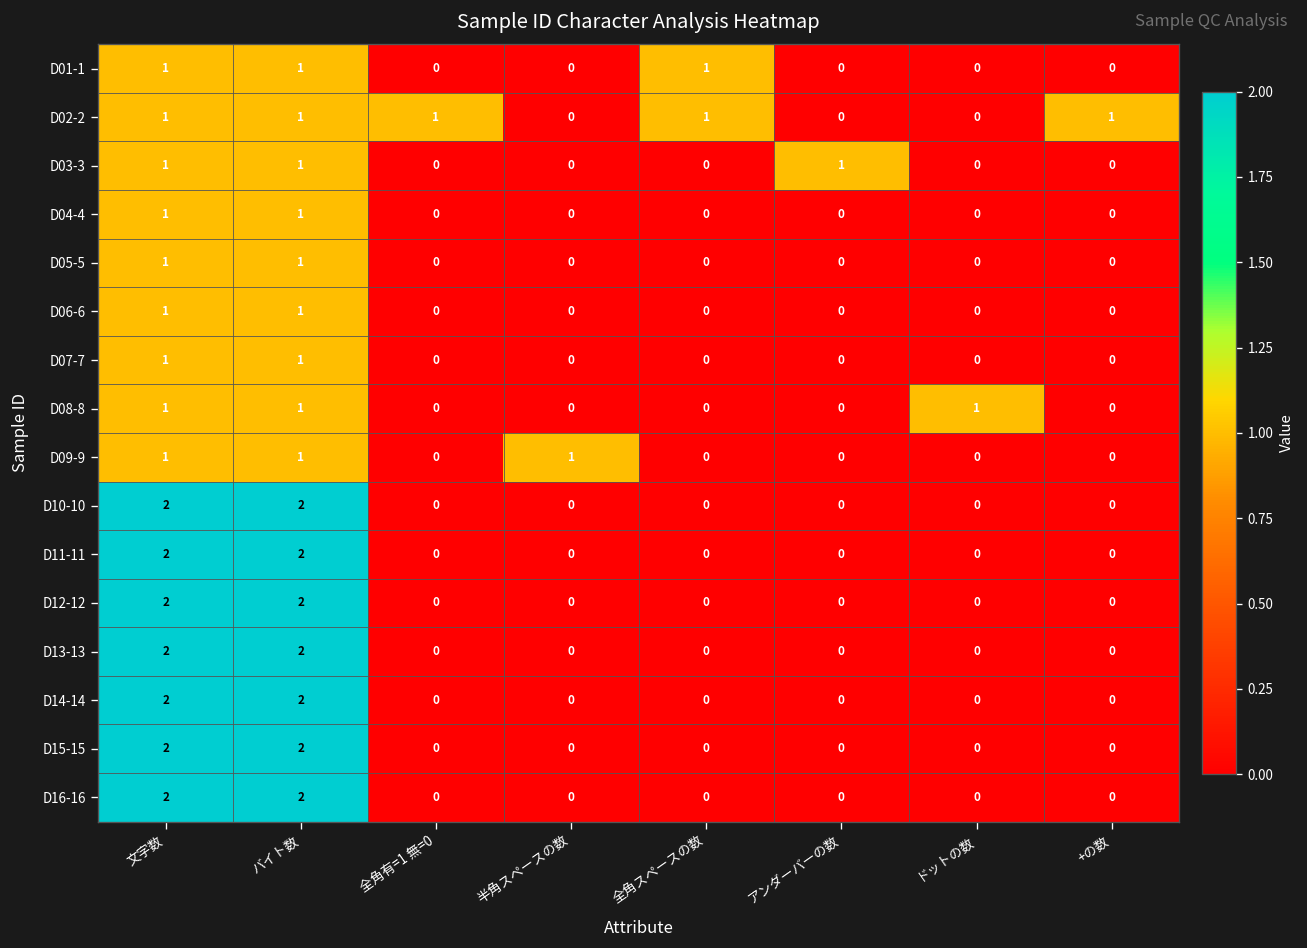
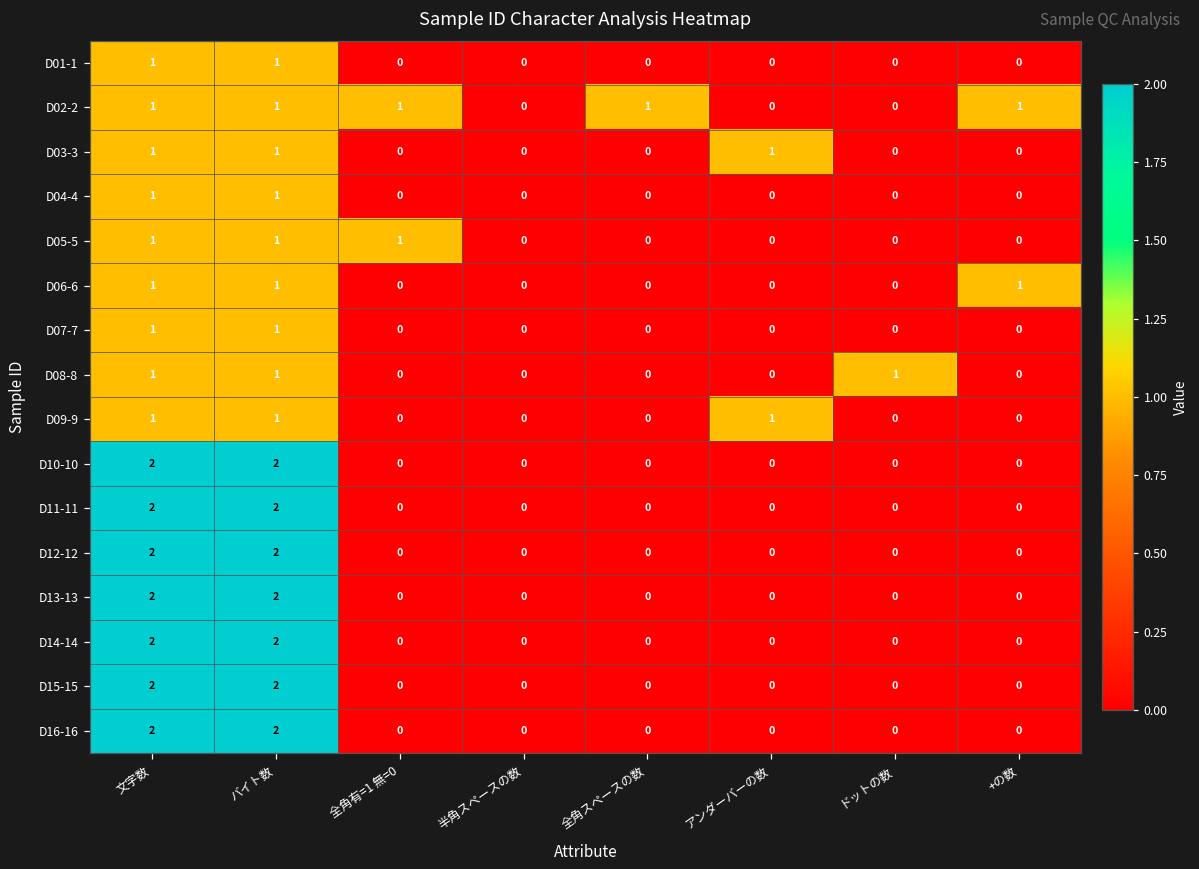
D01-1, 全角スペースの数: 1 -> 0
D05-5, 全角有=1 無=0: 0 -> 1
D06-6, +の数: 0 -> 1
D09-9, 半角スペースの数: 1 -> 0
D09-9, アンダーバーの数: 0 -> 1
